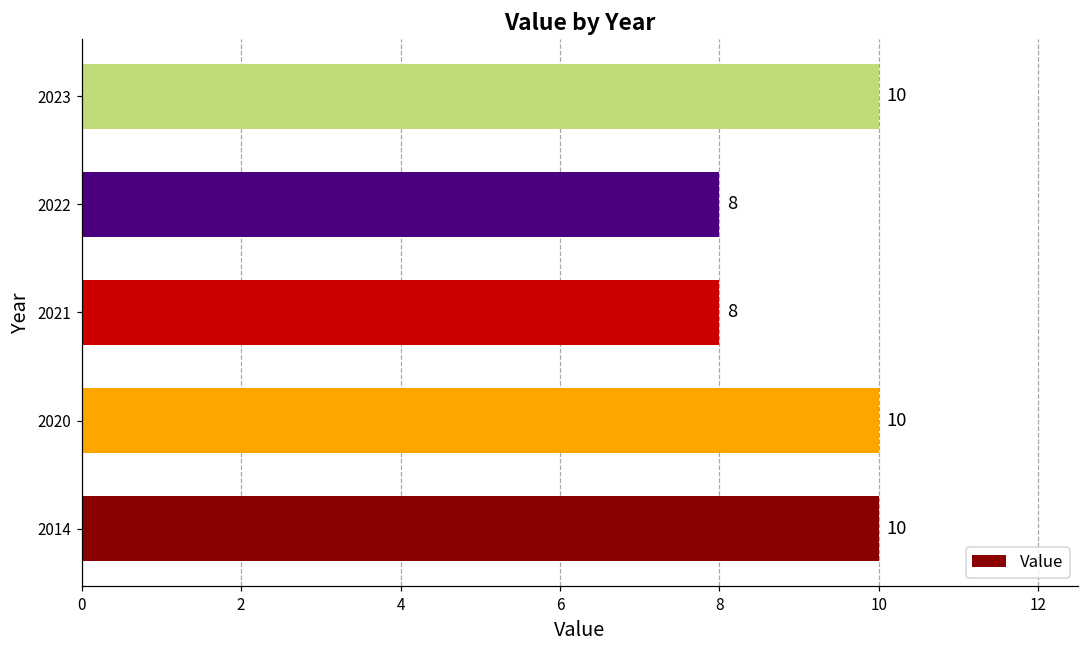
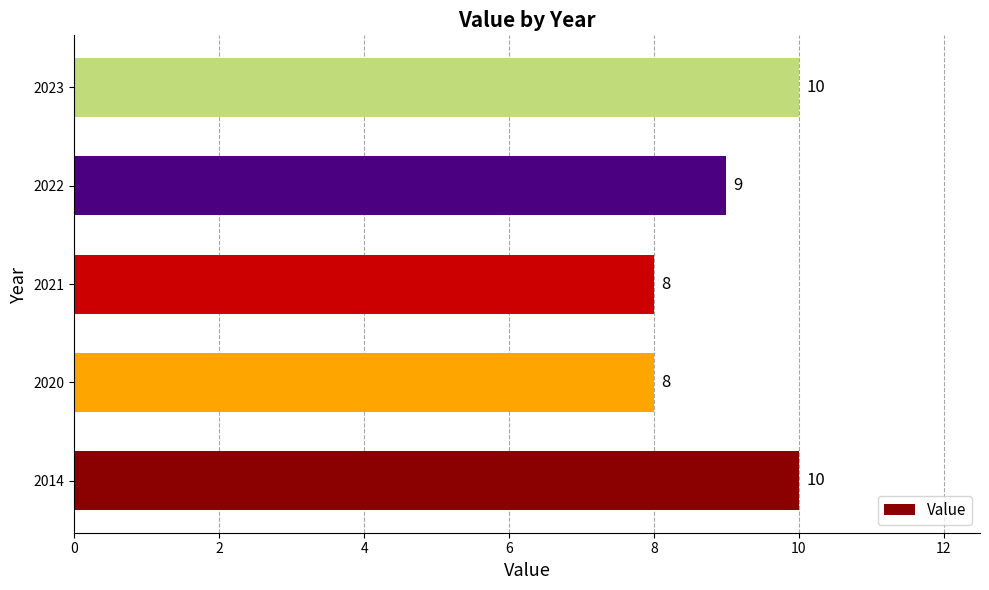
2022: 8 -> 9
2020: 10 -> 8
